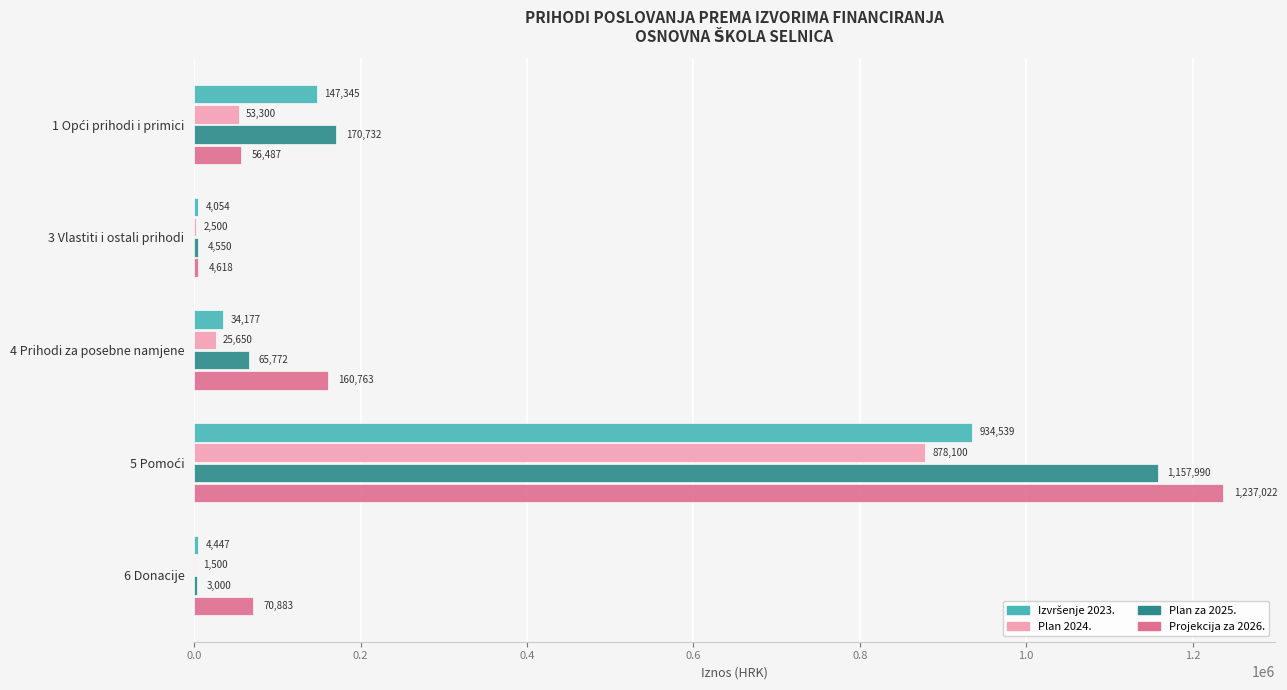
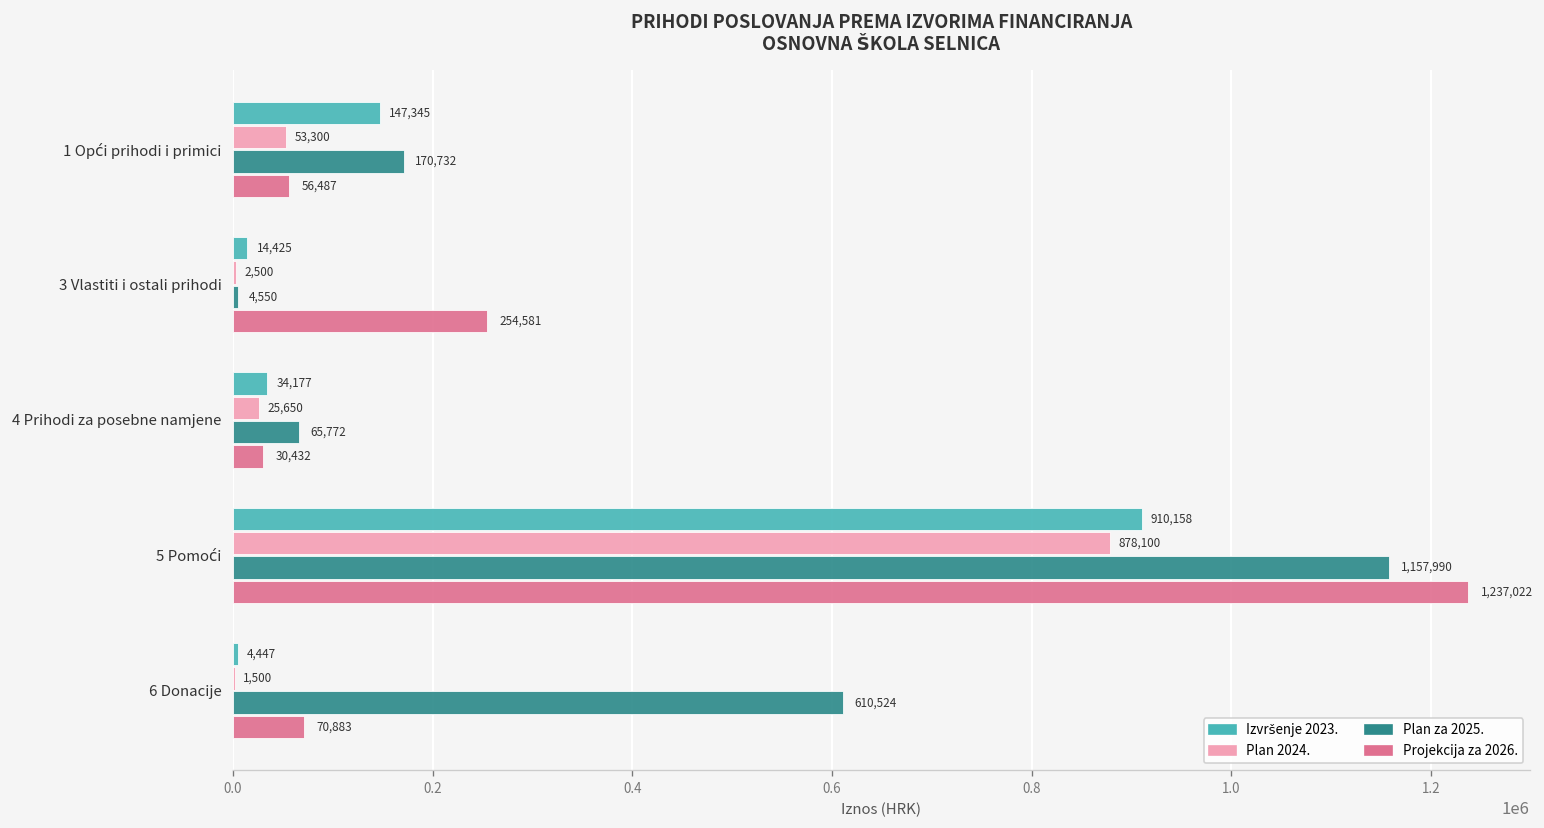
Izvršenje 2023., 3 Vlastiti i ostali prihodi: 4,054 -> 14,425
Projekcija za 2026., 3 Vlastiti i ostali prihodi: 4,618 -> 254,581
Projekcija za 2026., 4 Prihodi za posebne namjene: 160,763 -> 30,432
Izvršenje 2023., 5 Pomoći: 934,539 -> 910,158
Plan za 2025., 6 Donacije: 3,000 -> 610,524
